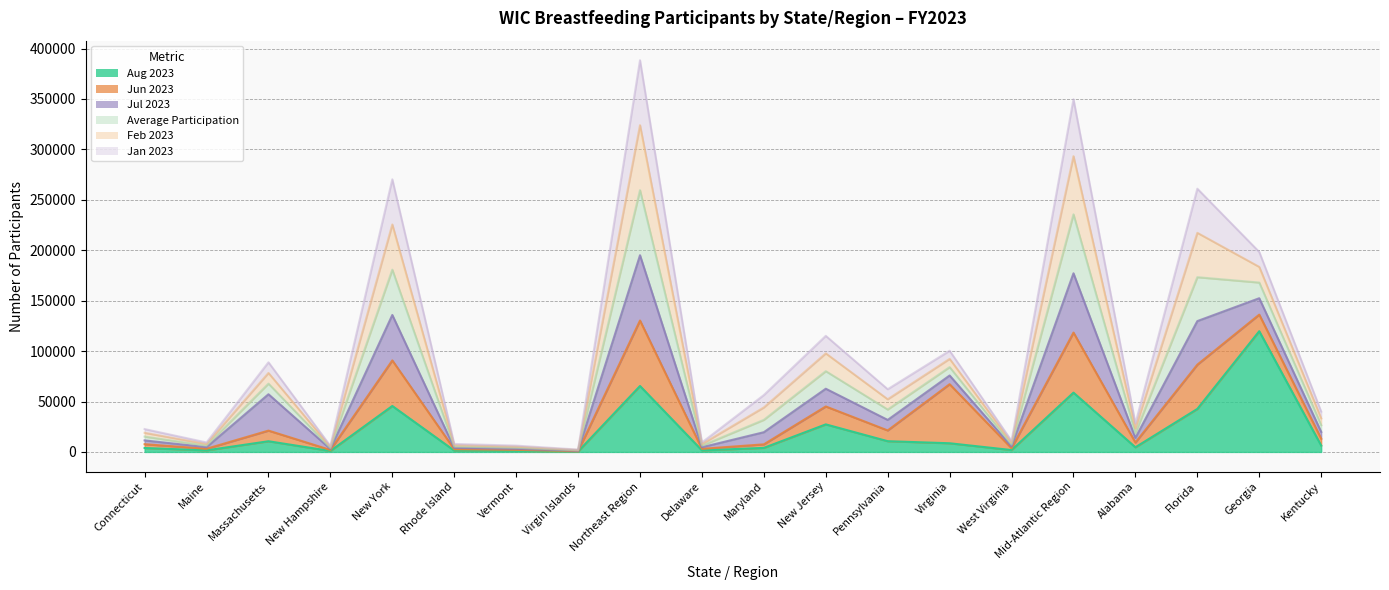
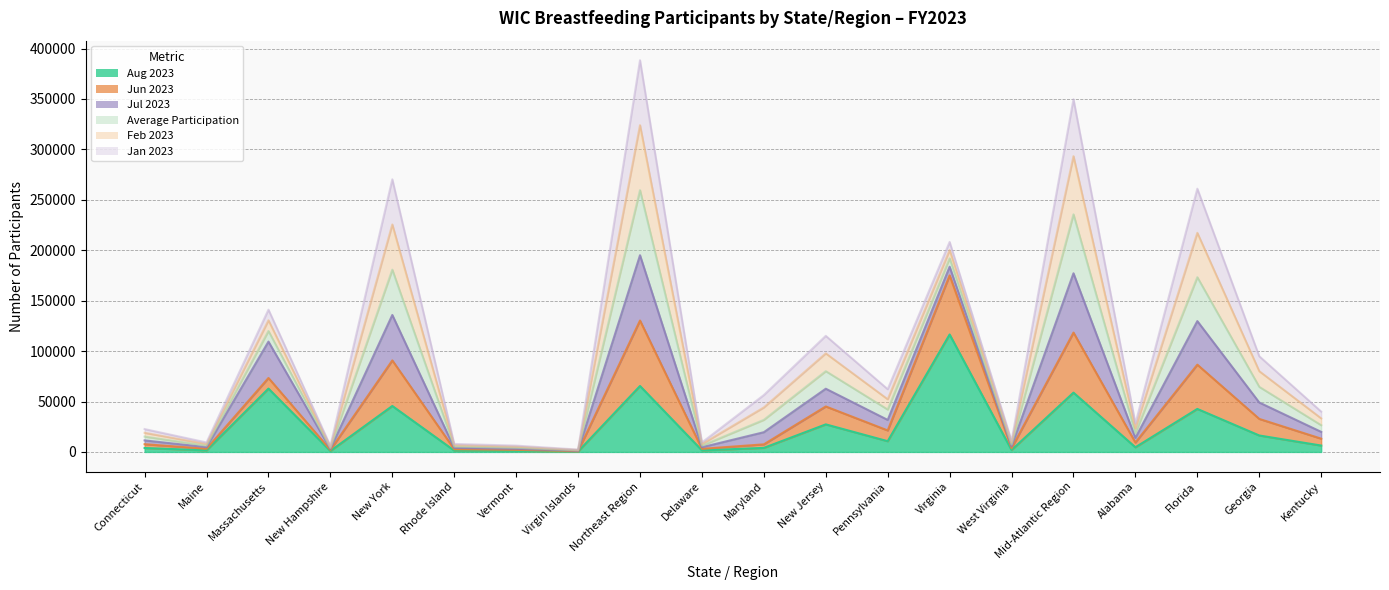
Aug 2023, Massachusetts: 11000 -> 63000
Aug 2023, Virginia: 9000 -> 116000
Aug 2023, Georgia: 120000 -> 16000
